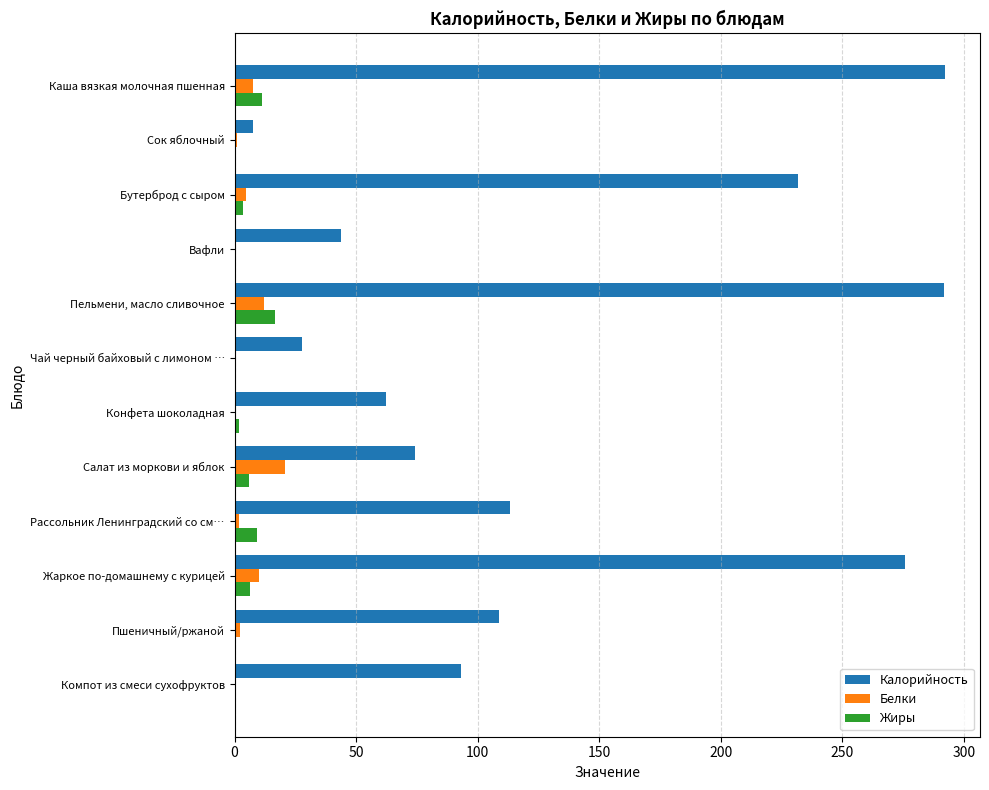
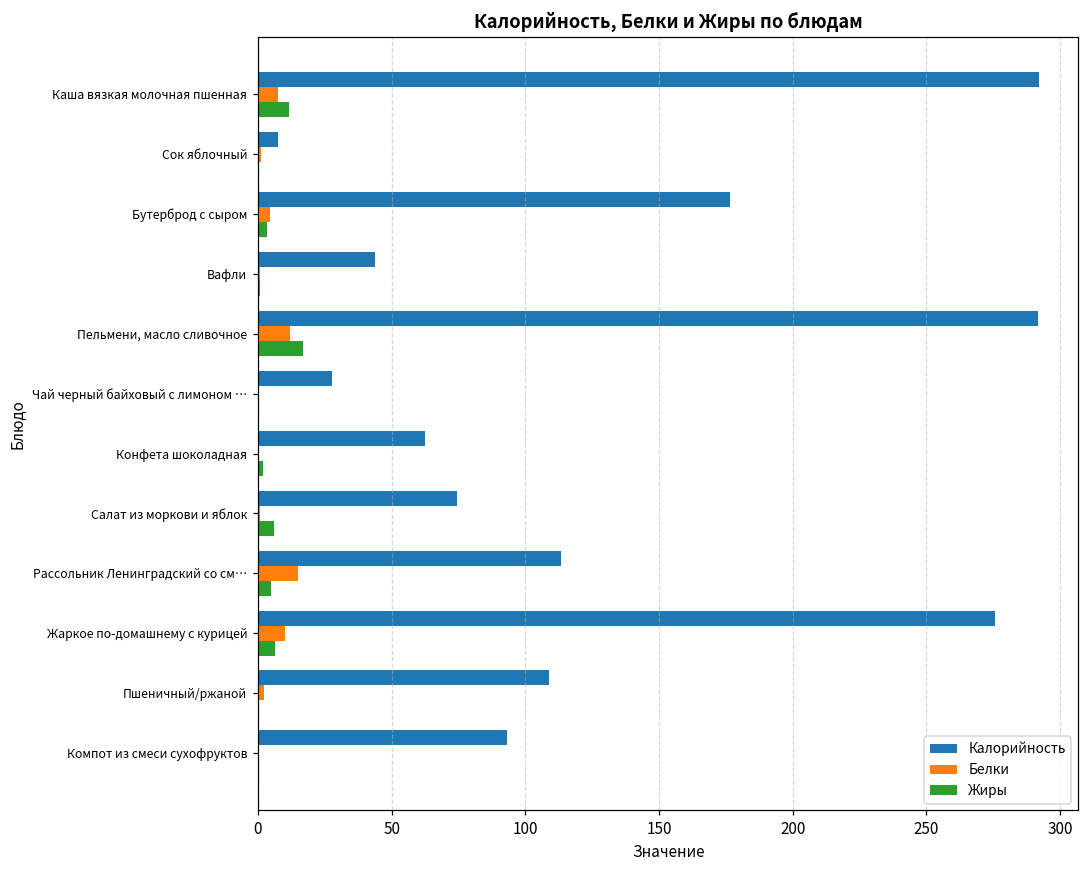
Калорийность, Бутерброд с сыром: 232 -> 177
Белки, Салат из моркови и яблок: 21 -> 1
Белки, Рассольник Ленинградский со см…: 2 -> 15
Жиры, Рассольник Ленинградский со см…: 9 -> 5
